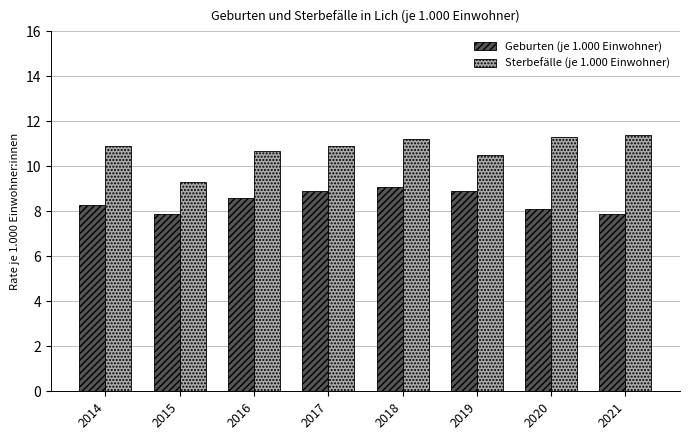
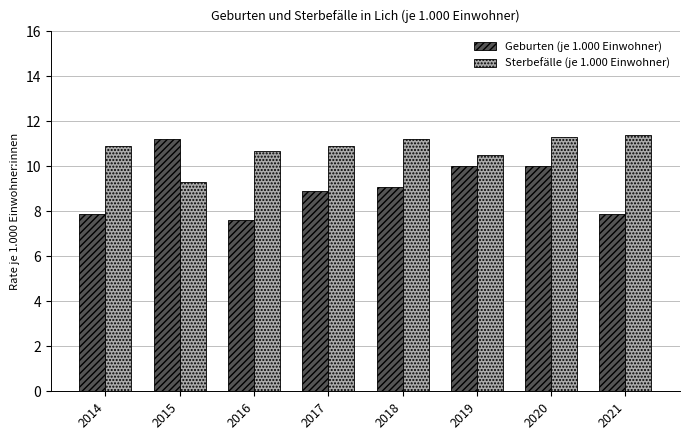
Geburten (je 1.000 Einwohner), 2014: 8.3 -> 7.9
Geburten (je 1.000 Einwohner), 2015: 7.9 -> 11.2
Geburten (je 1.000 Einwohner), 2016: 8.6 -> 7.6
Geburten (je 1.000 Einwohner), 2019: 8.9 -> 10.0
Geburten (je 1.000 Einwohner), 2020: 8.1 -> 10.0
